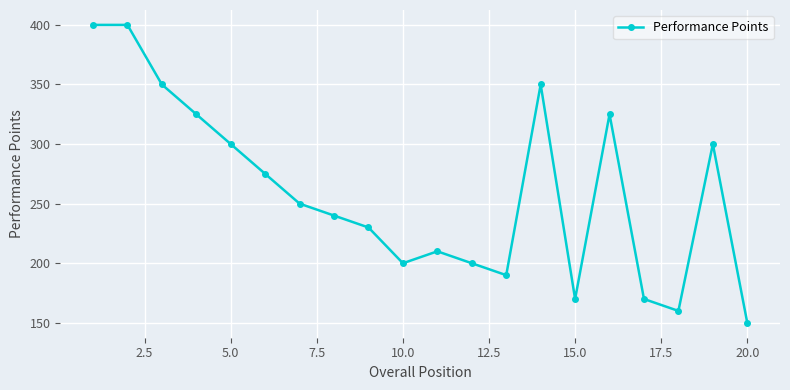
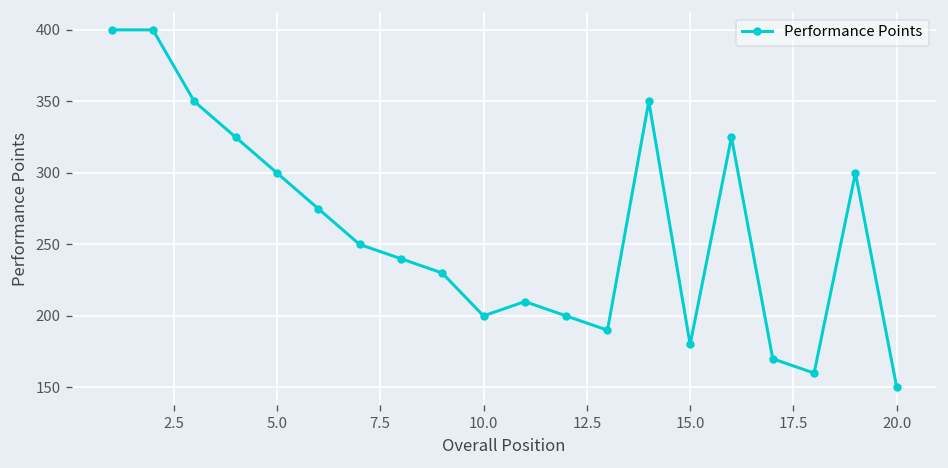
15.0: 170 -> 180
